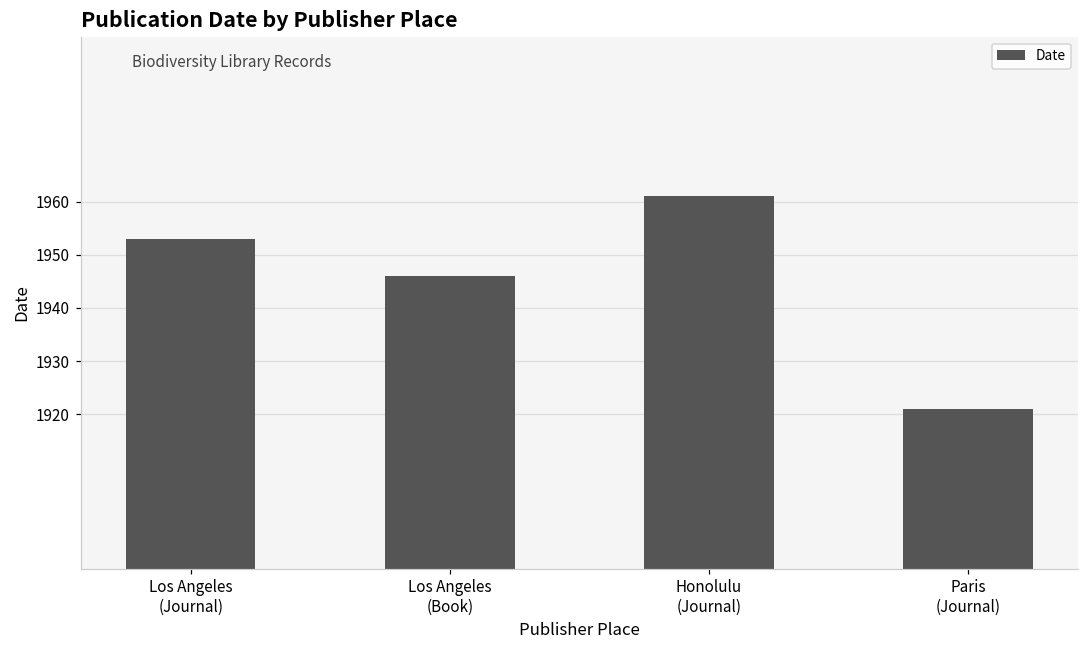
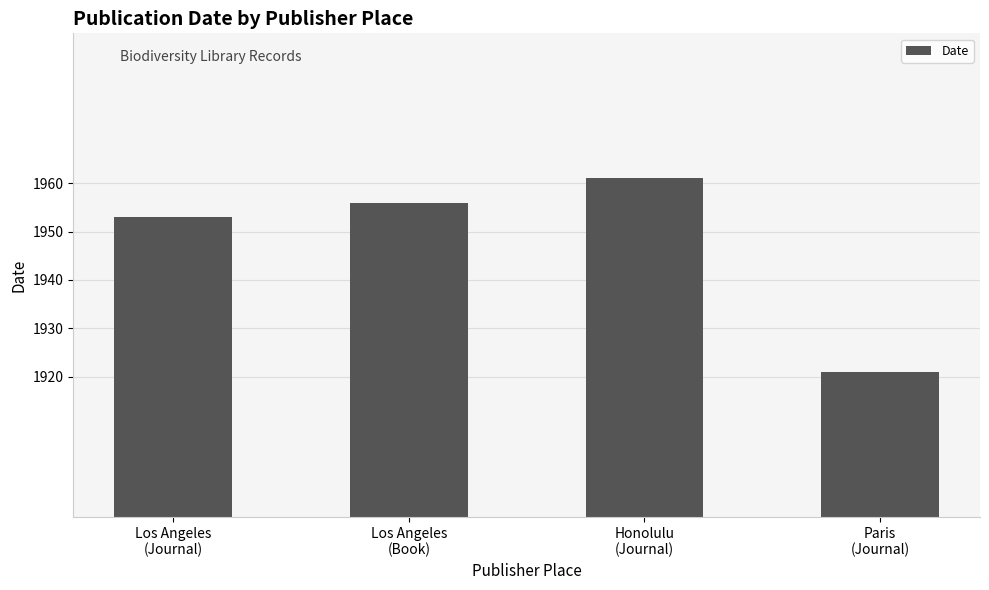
Los Angeles (Book): 1946 -> 1956
